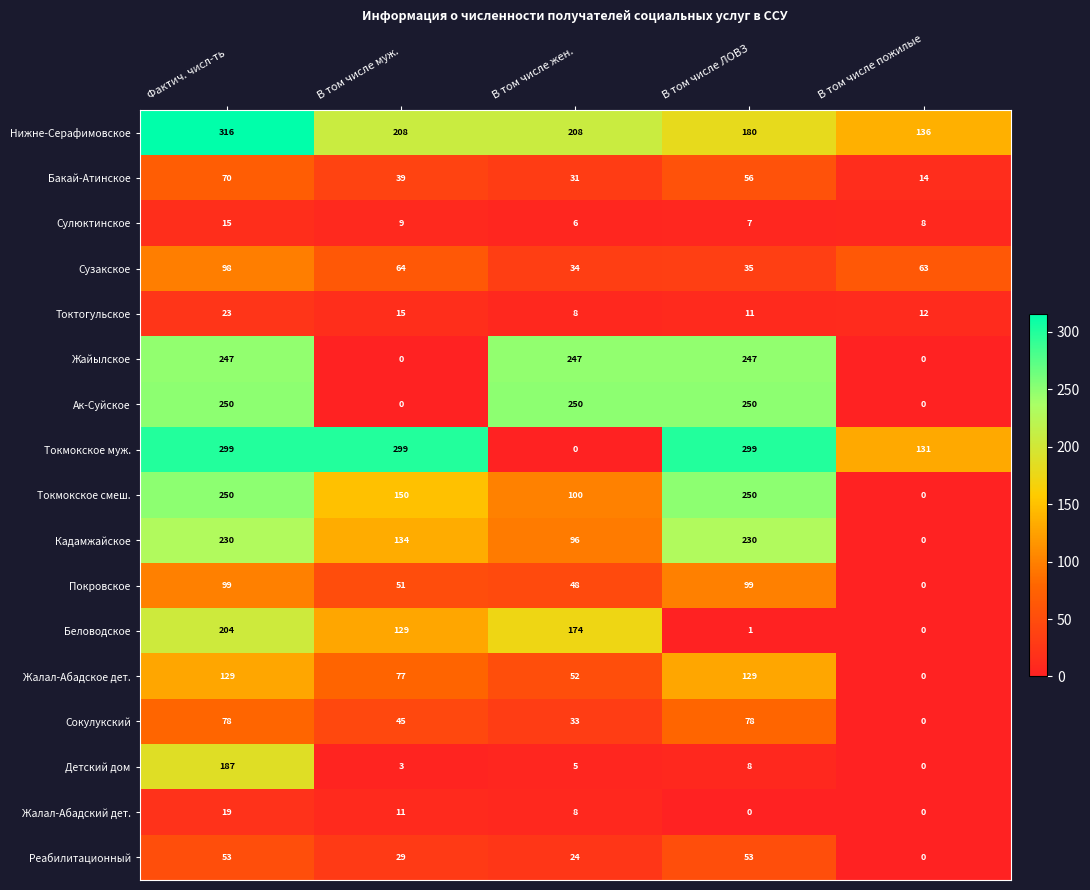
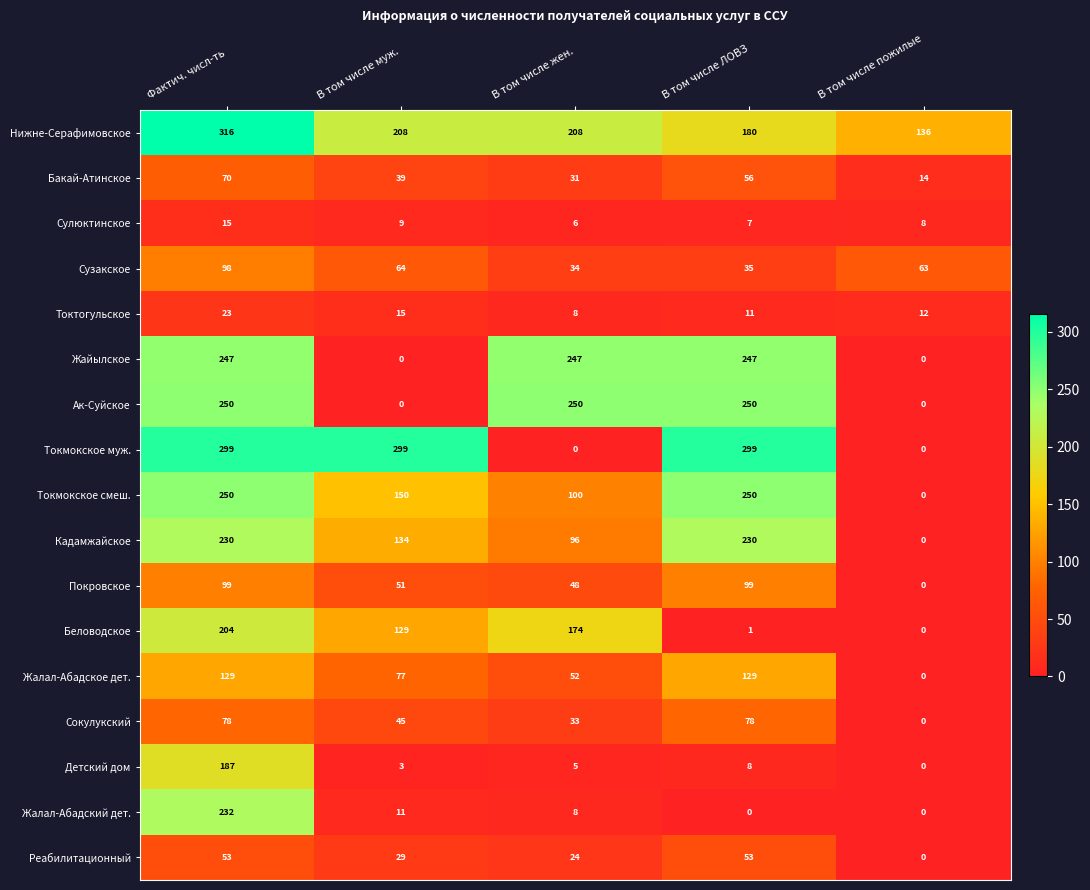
Токмокское муж., В том числе пожилые: 131 -> 0
Жалал-Абадский дет., Фактич. числ-ть: 19 -> 232
